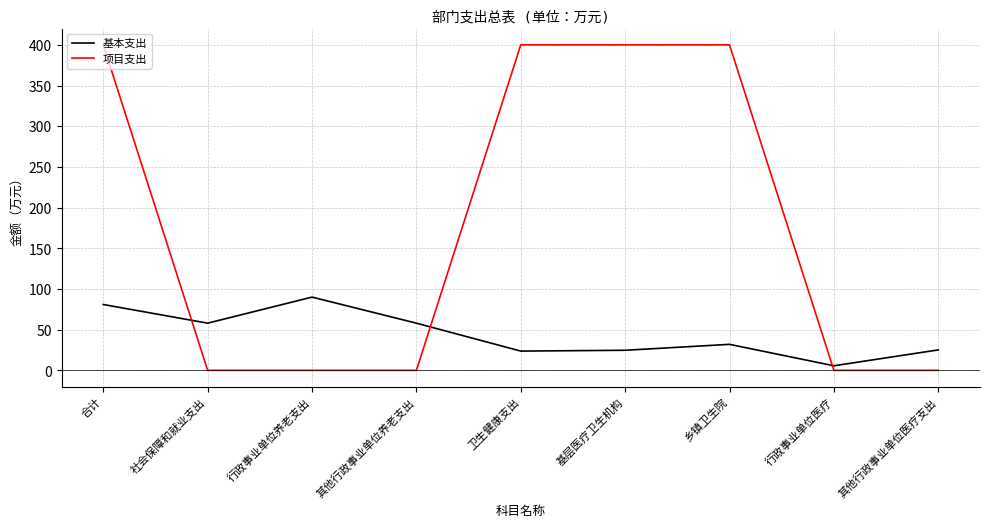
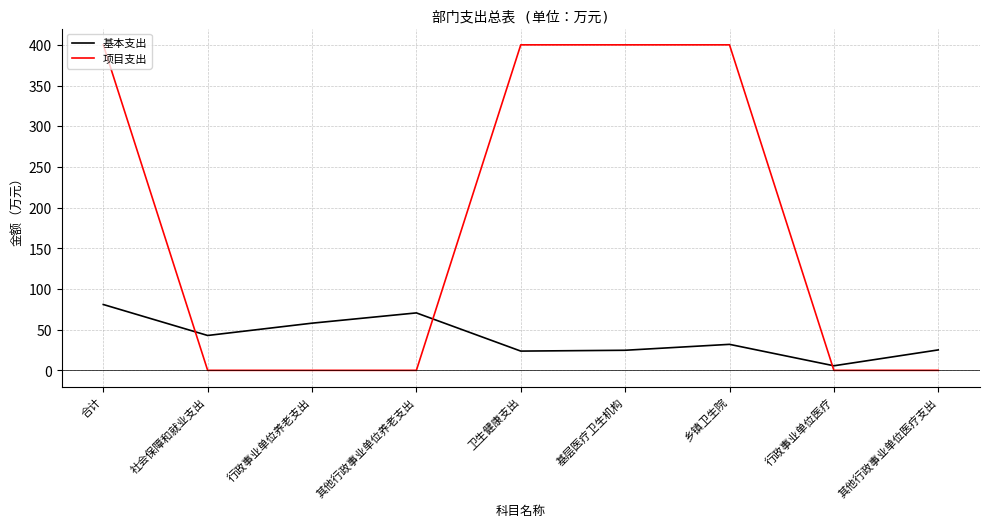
基本支出, 社会保障和就业支出: 60 -> 40
基本支出, 行政事业单位养老支出: 90 -> 60
基本支出, 其他行政事业单位养老支出: 60 -> 70
